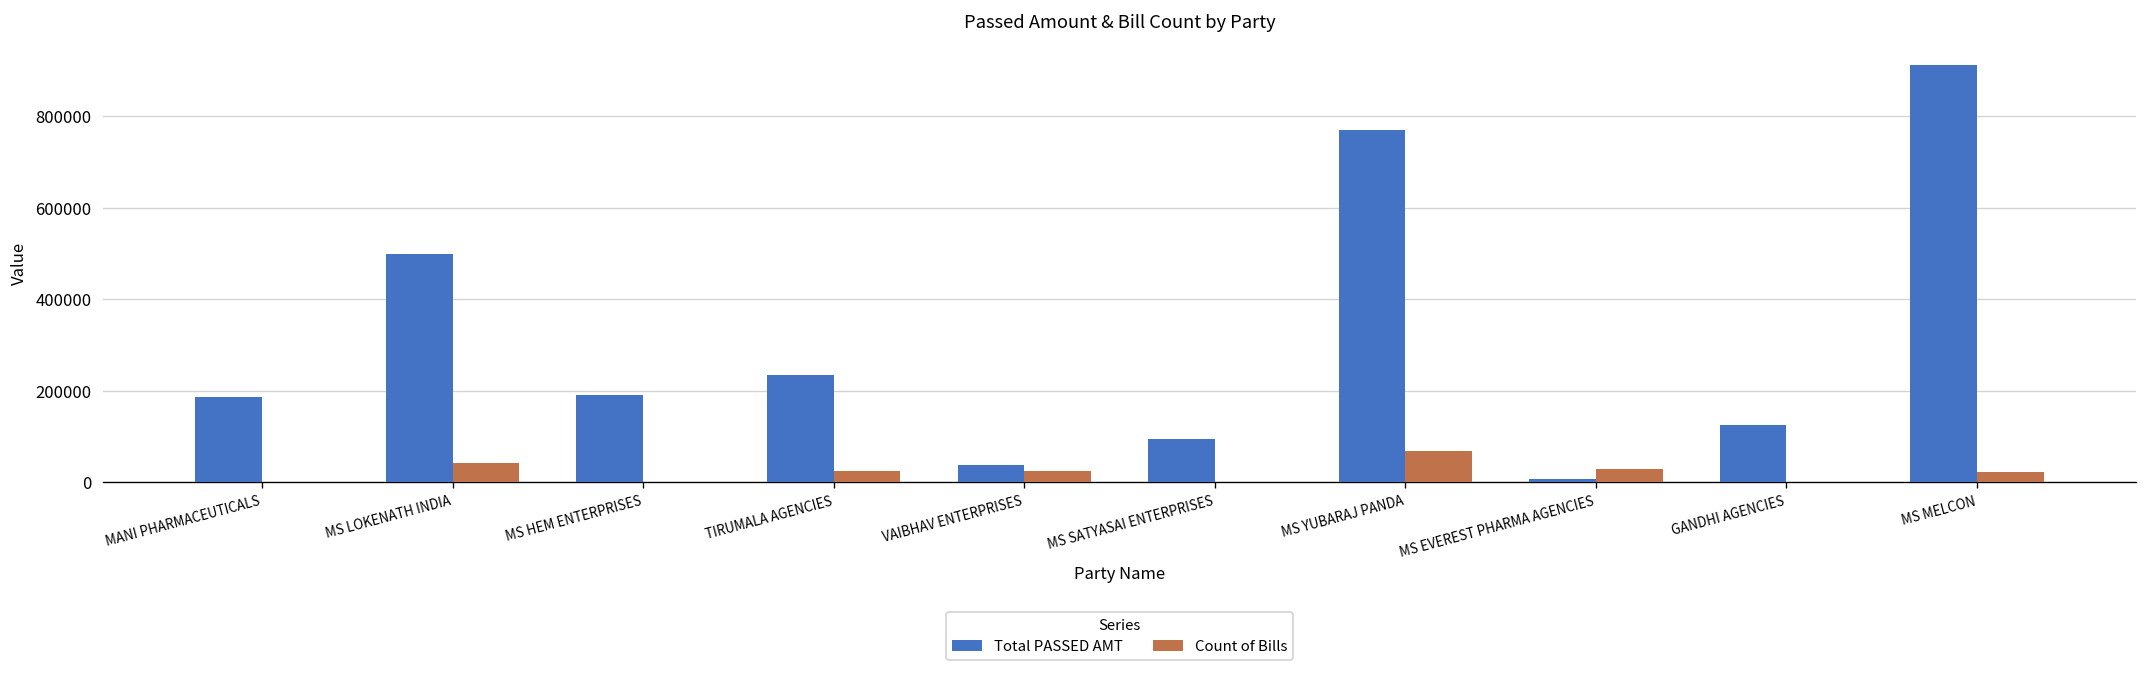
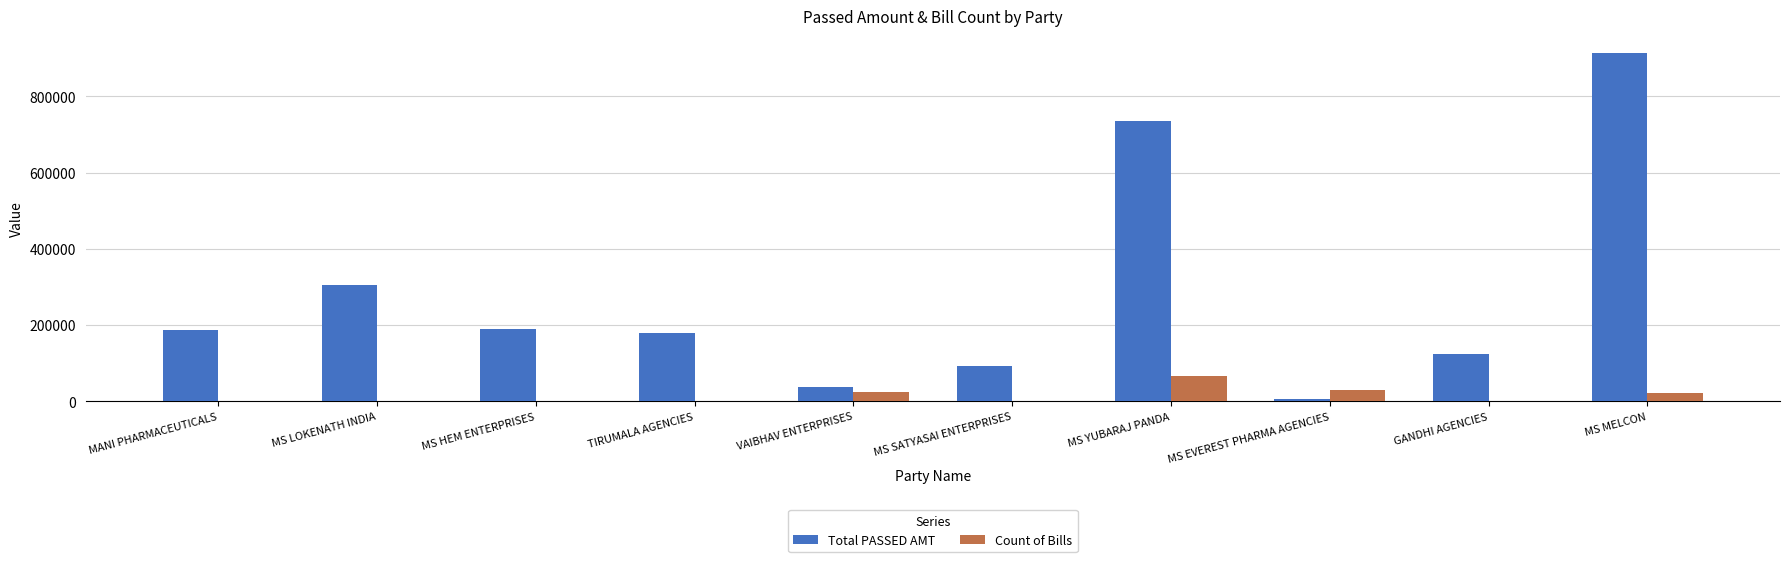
Total PASSED AMT, MS LOKENATH INDIA: 500000 -> 300000
Count of Bills, MS LOKENATH INDIA: 40000 -> 0
Total PASSED AMT, TIRUMALA AGENCIES: 230000 -> 180000
Count of Bills, TIRUMALA AGENCIES: 20000 -> 0
Total PASSED AMT, MS YUBARAJ PANDA: 770000 -> 740000
